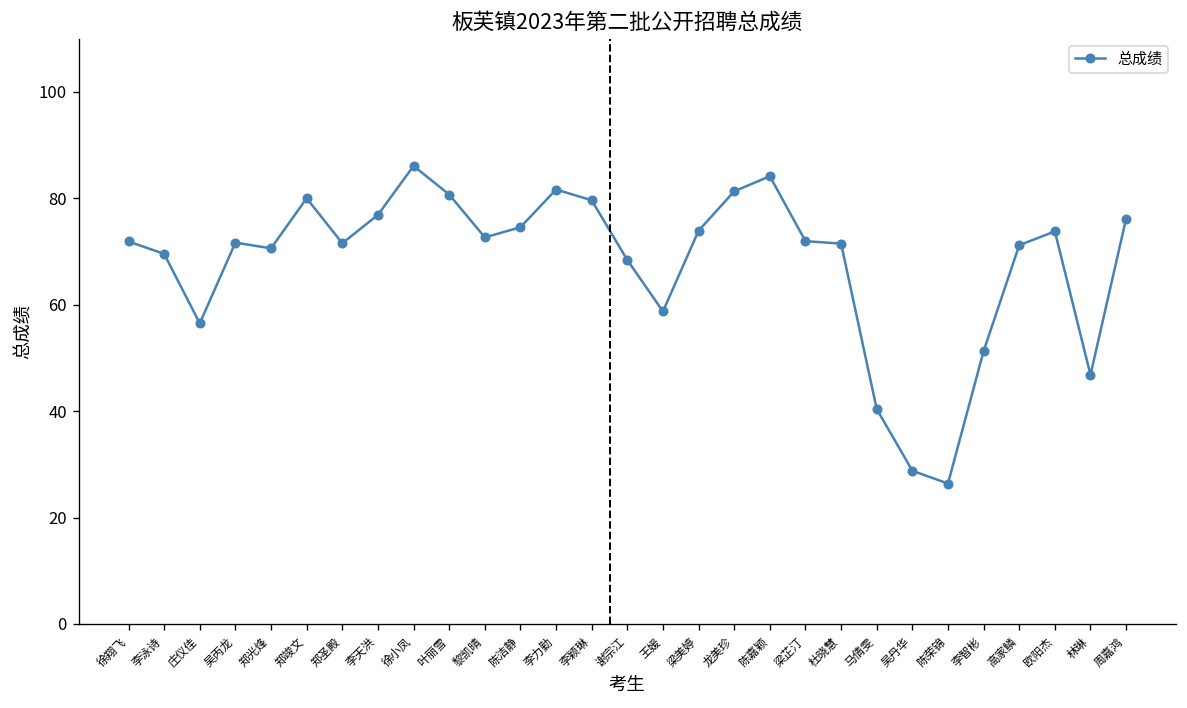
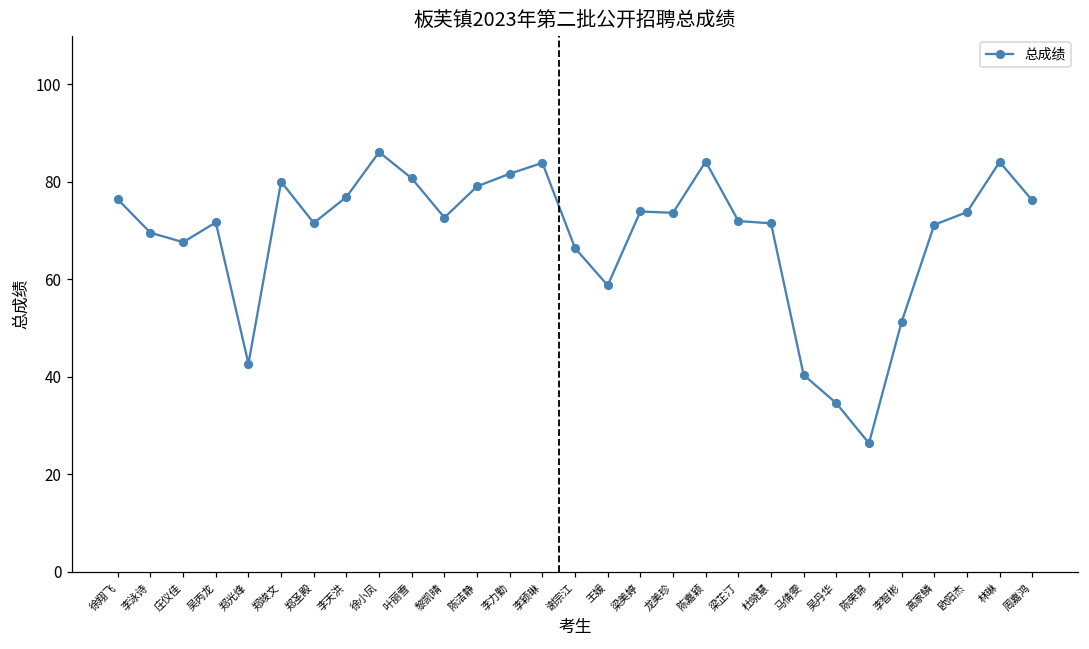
徐翔飞: 72 -> 76
庄仪佳: 57 -> 68
郑光烽: 71 -> 43
陈洁静: 75 -> 79
李颖琳: 80 -> 84
谢宗江: 68 -> 66
龙美珍: 81 -> 74
吴丹华: 29 -> 35
林琳: 47 -> 84
